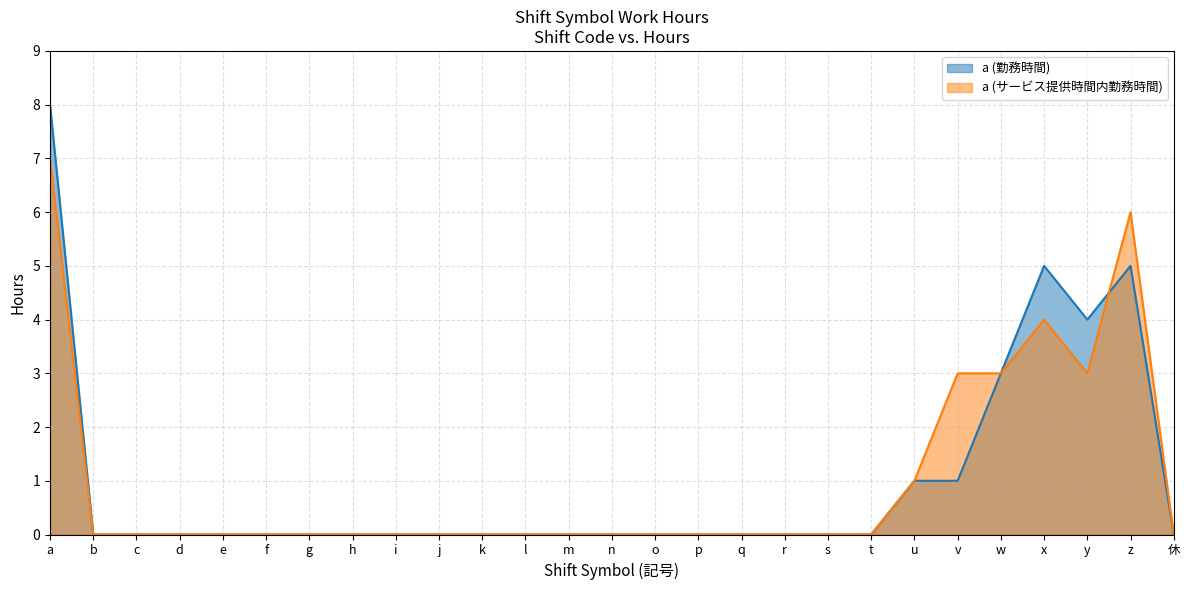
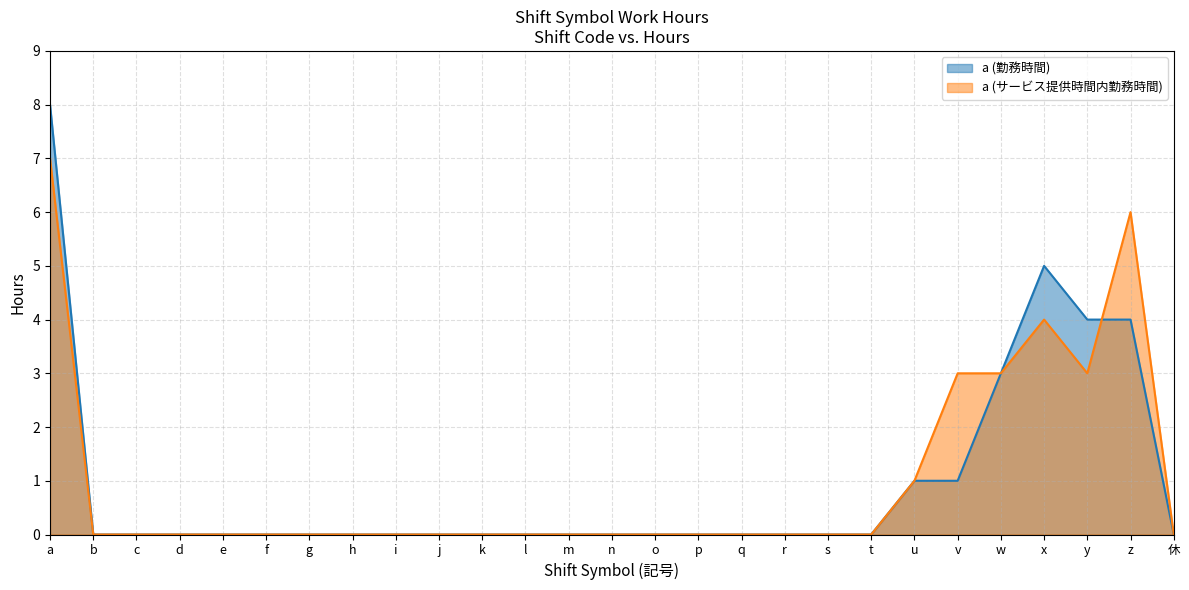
a (勤務時間), z: 5 -> 4
